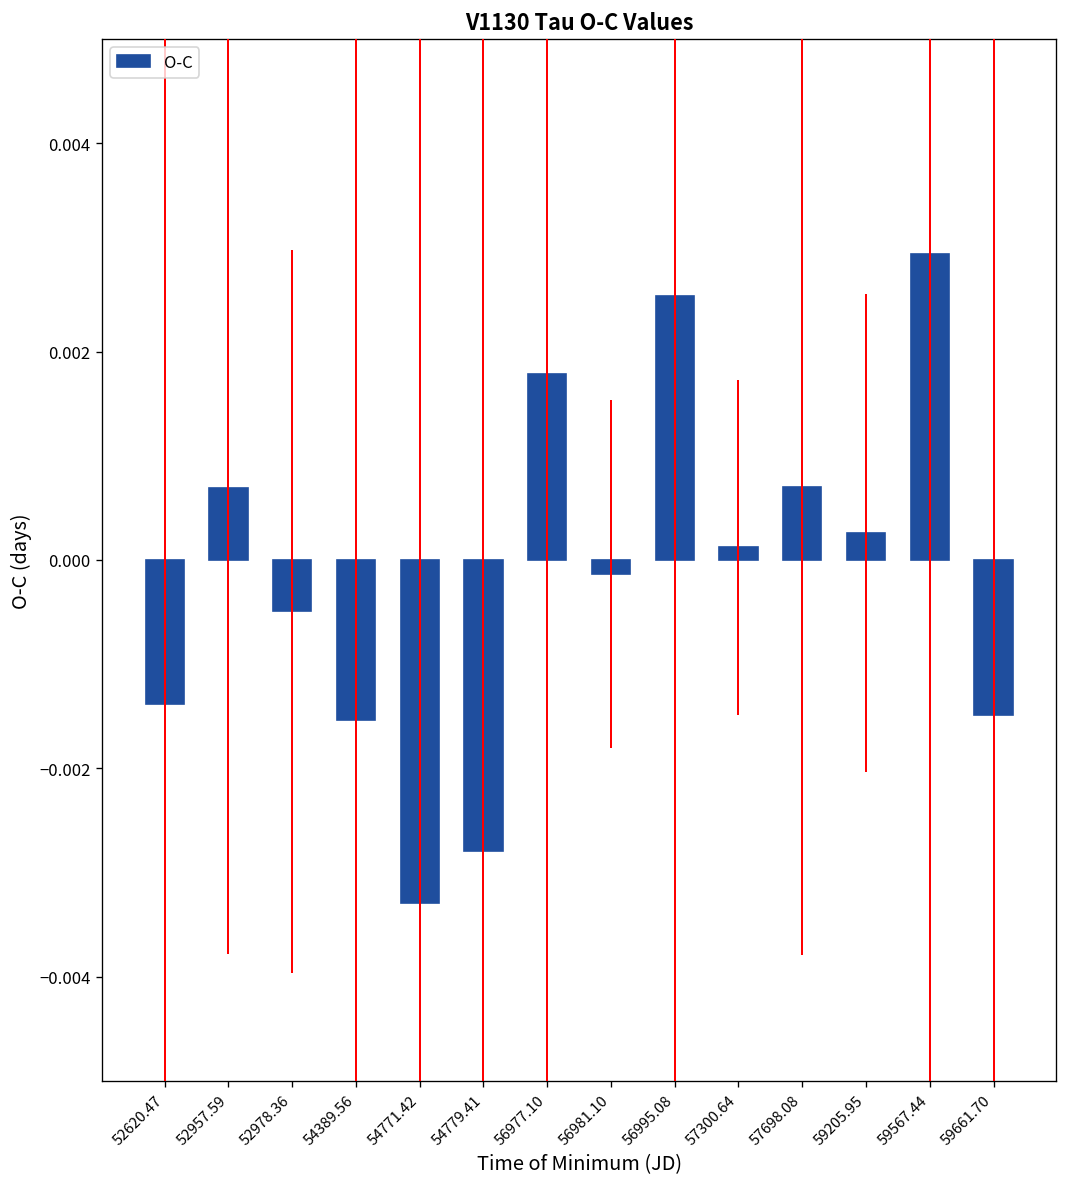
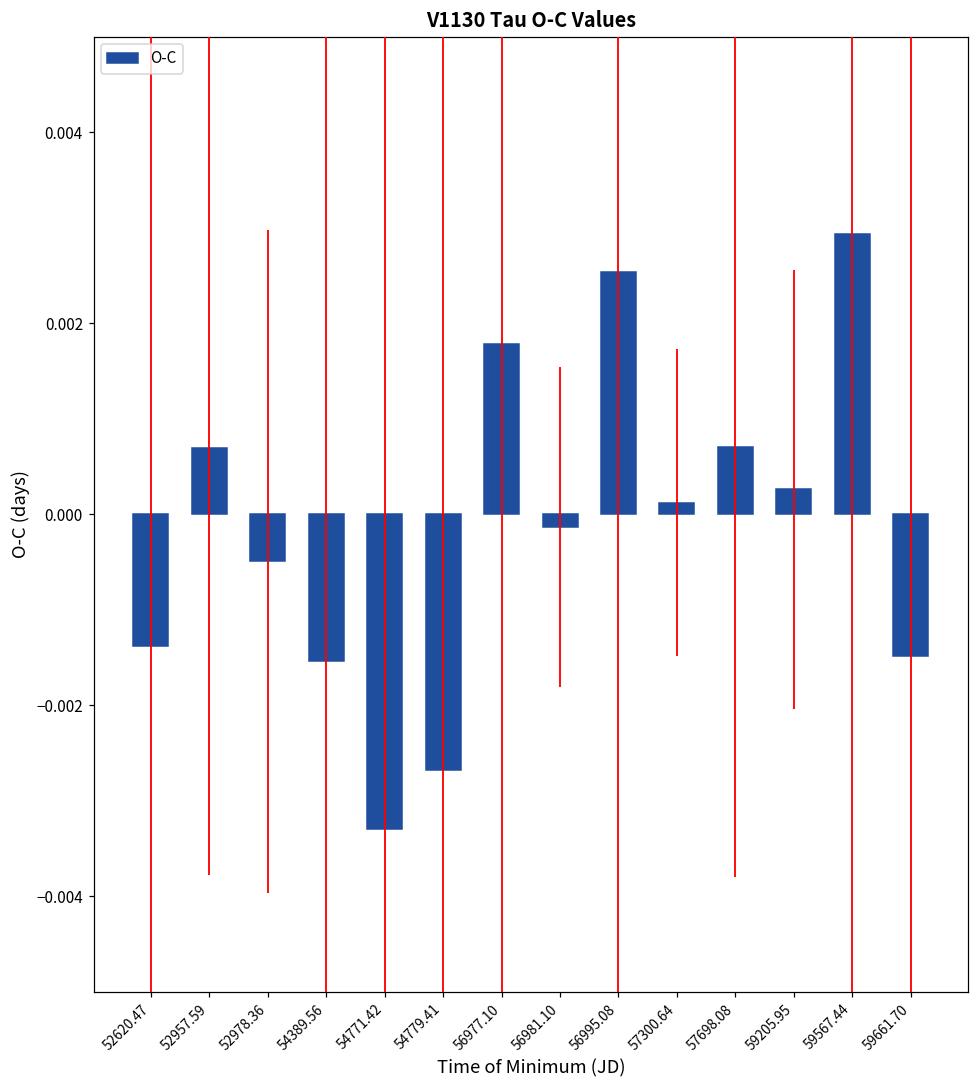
54779.41: -0.0028 -> -0.0027
